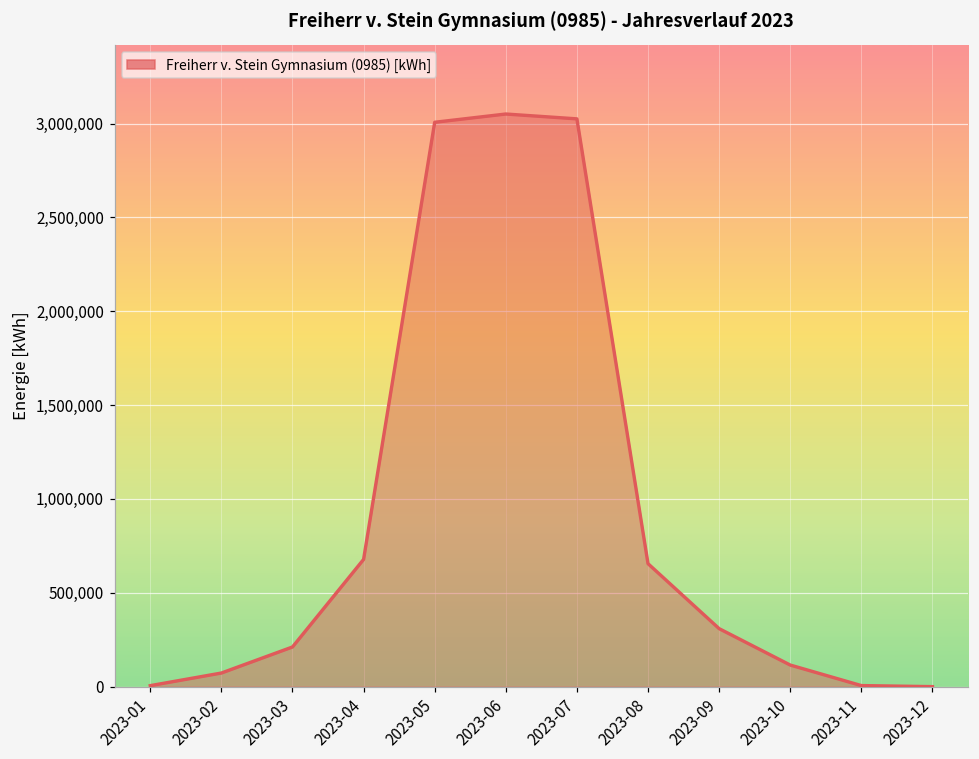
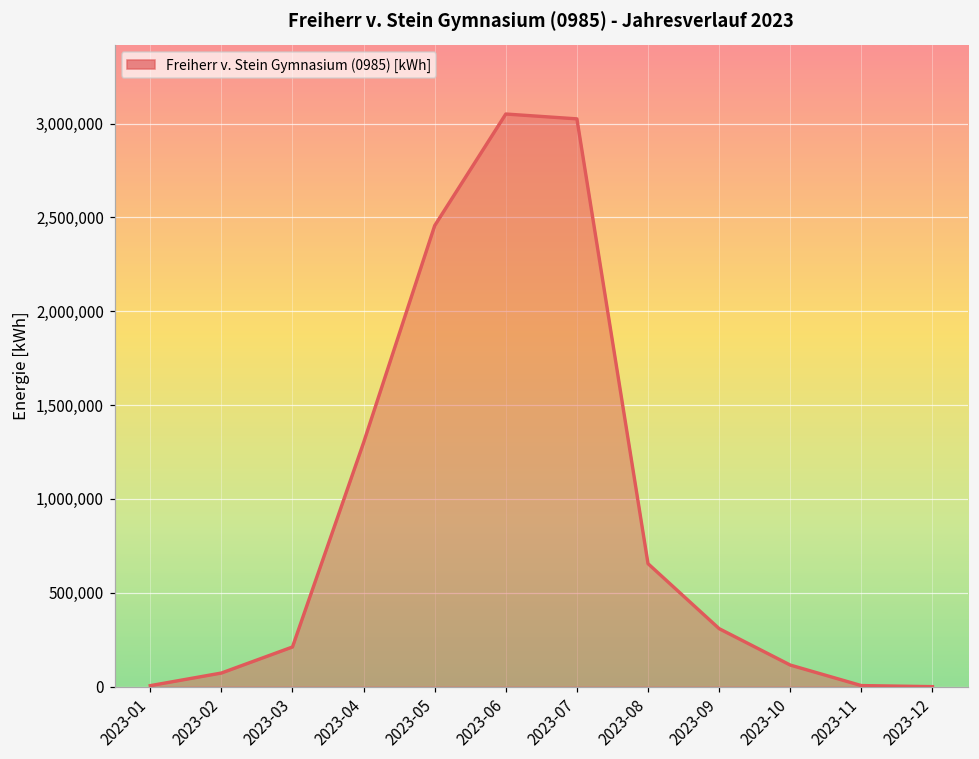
2023-04: 680,000 -> 1,300,000
2023-05: 3,010,000 -> 2,460,000
